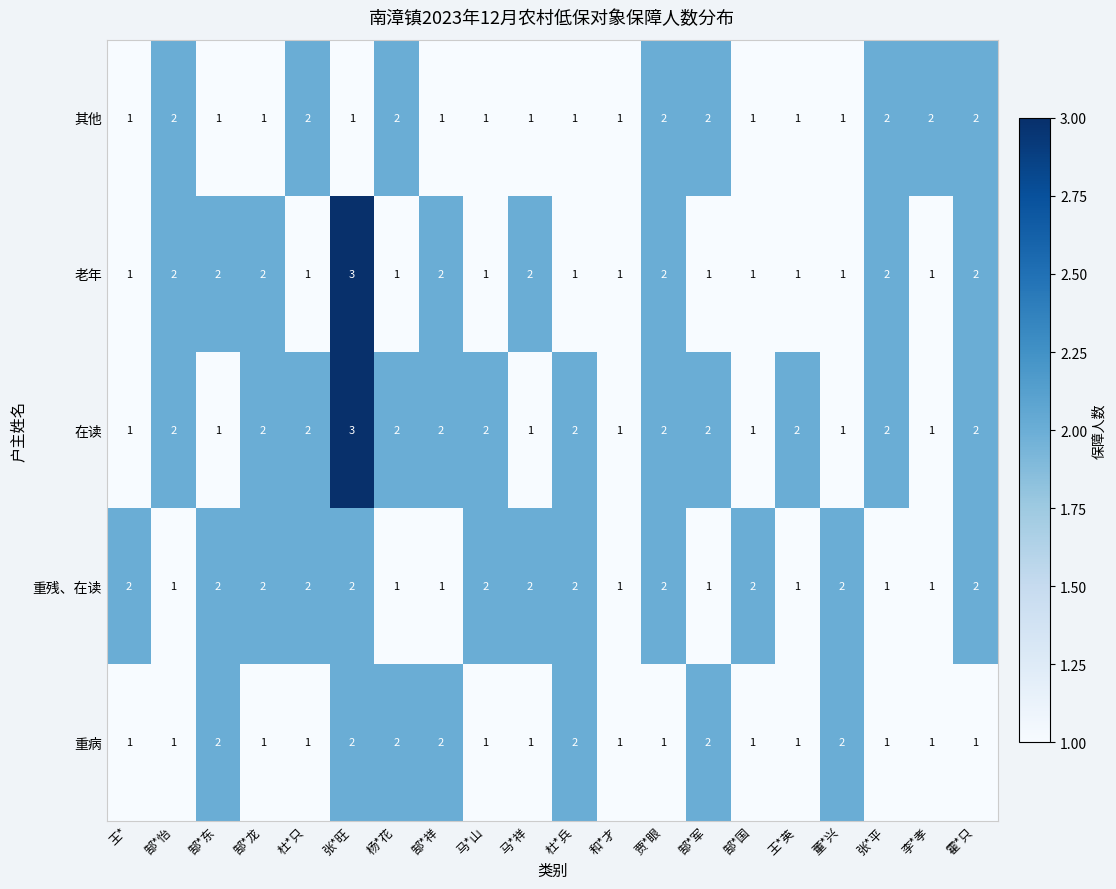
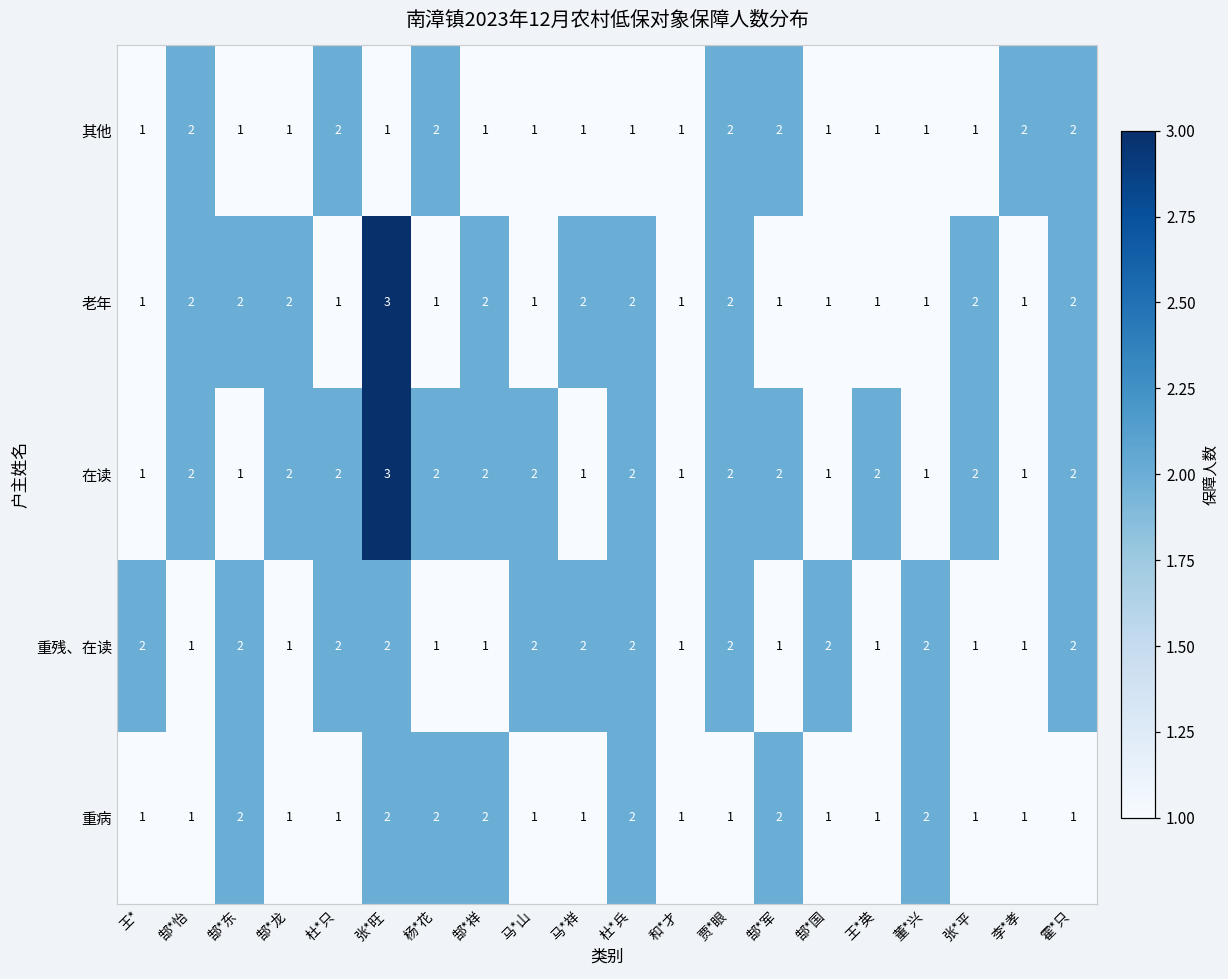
其他, 张*平: 2 -> 1
老年, 杜*兵: 1 -> 2
重残、在读, 郜*龙: 2 -> 1
